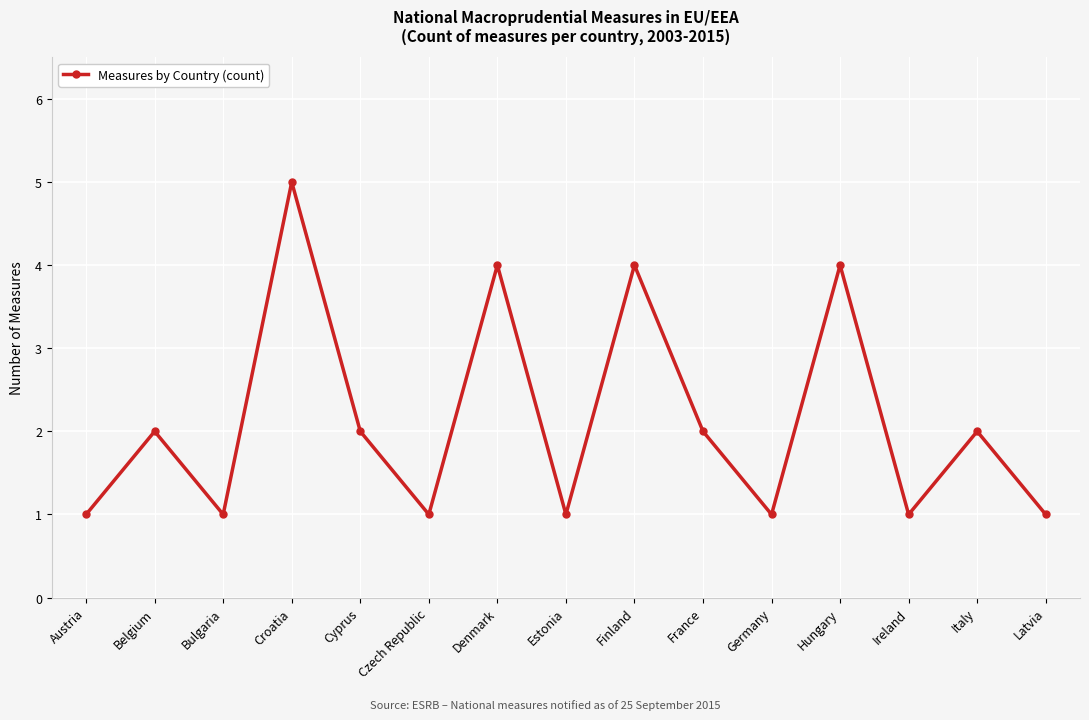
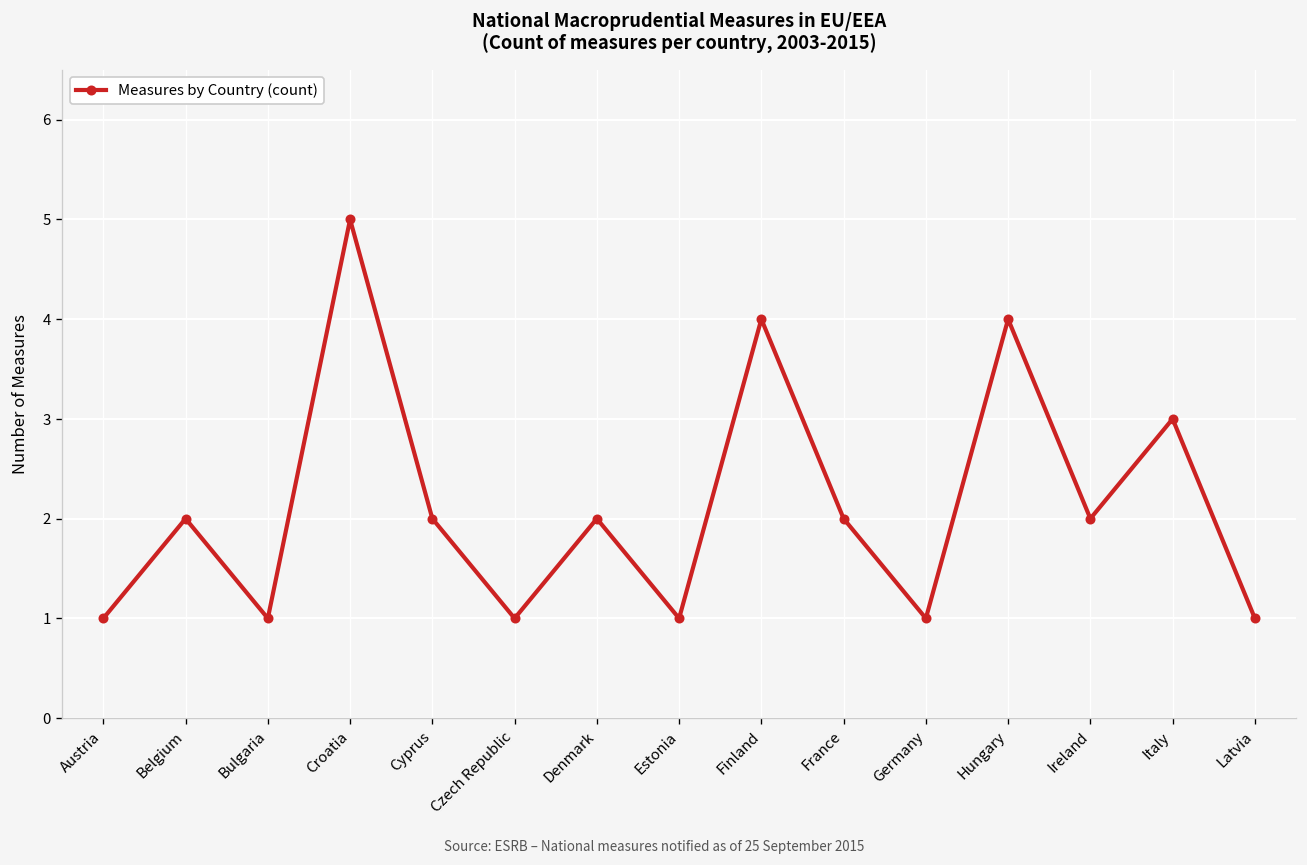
Denmark: 4 -> 2
Ireland: 1 -> 2
Italy: 2 -> 3
